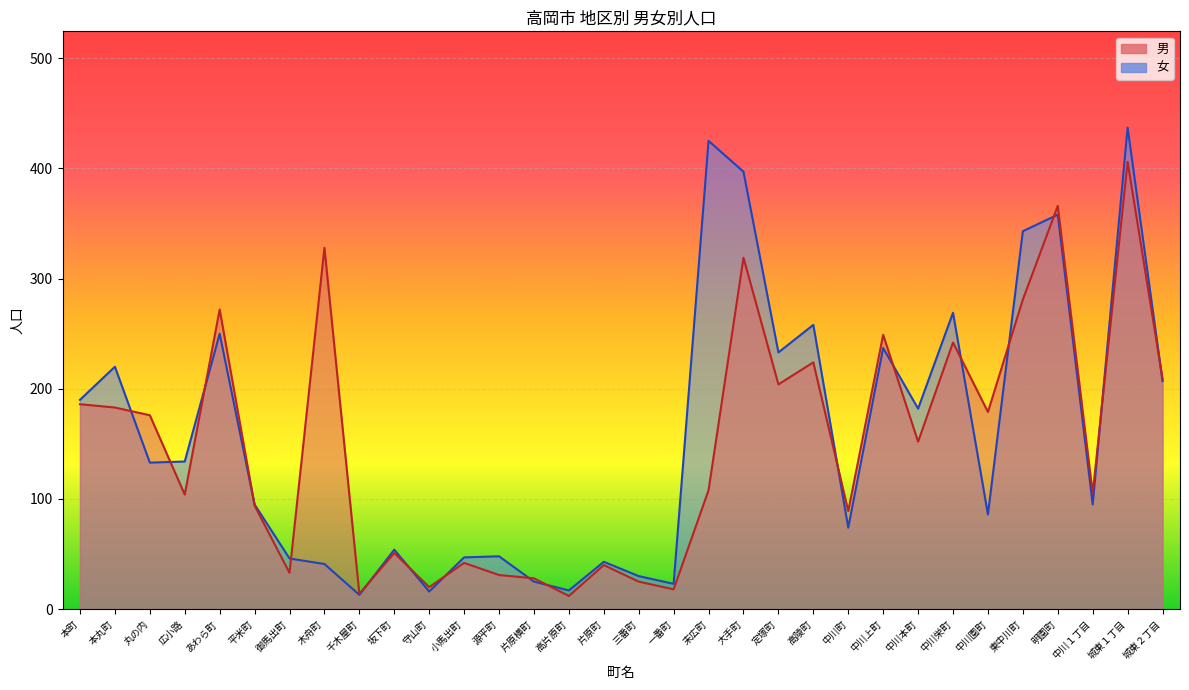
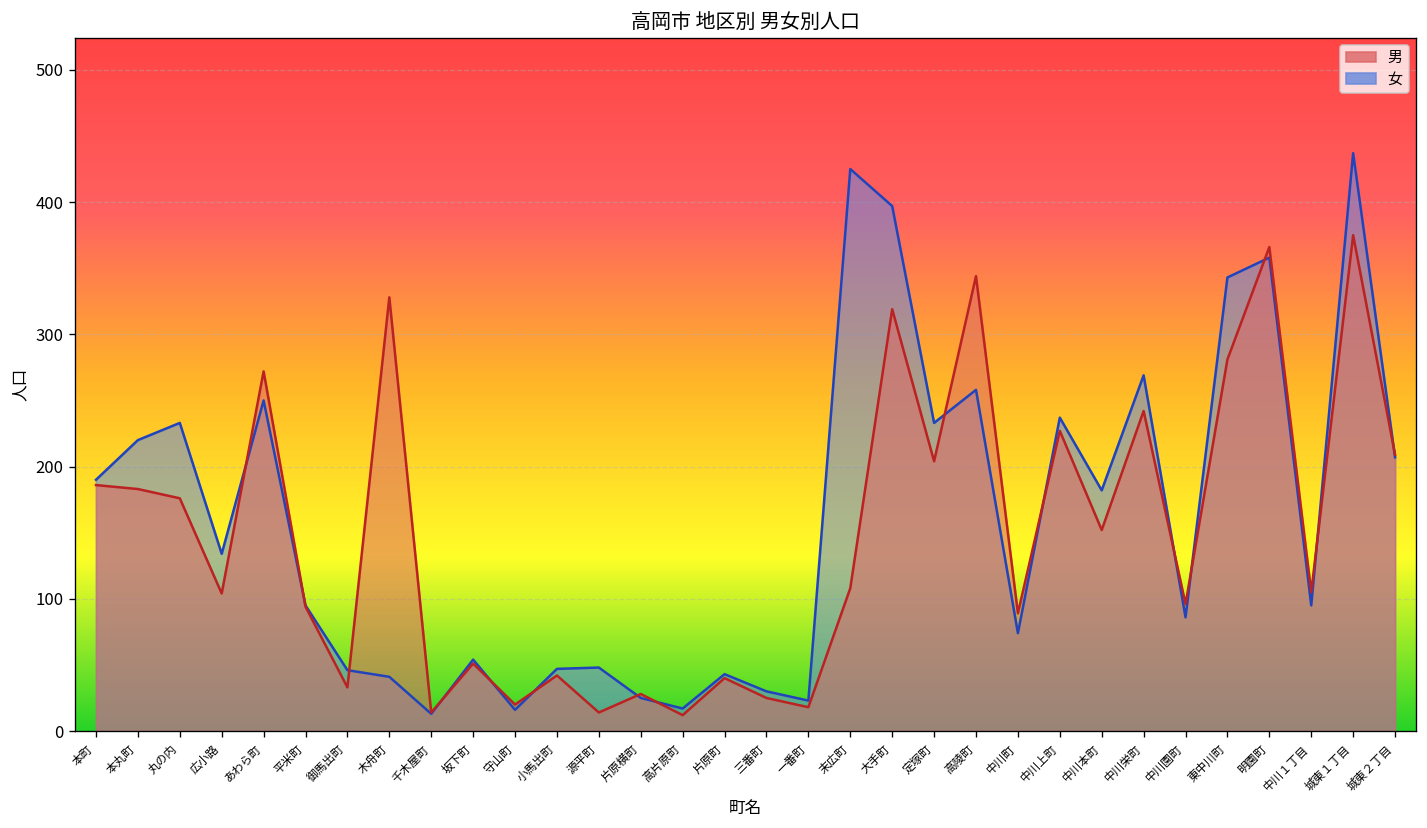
女, 丸の内: 133 -> 233
男, 源平町: 31 -> 14
男, 高陵町: 224 -> 344
男, 中川上町: 249 -> 227
男, 中川園町: 179 -> 96
男, 城東１丁目: 406 -> 375
